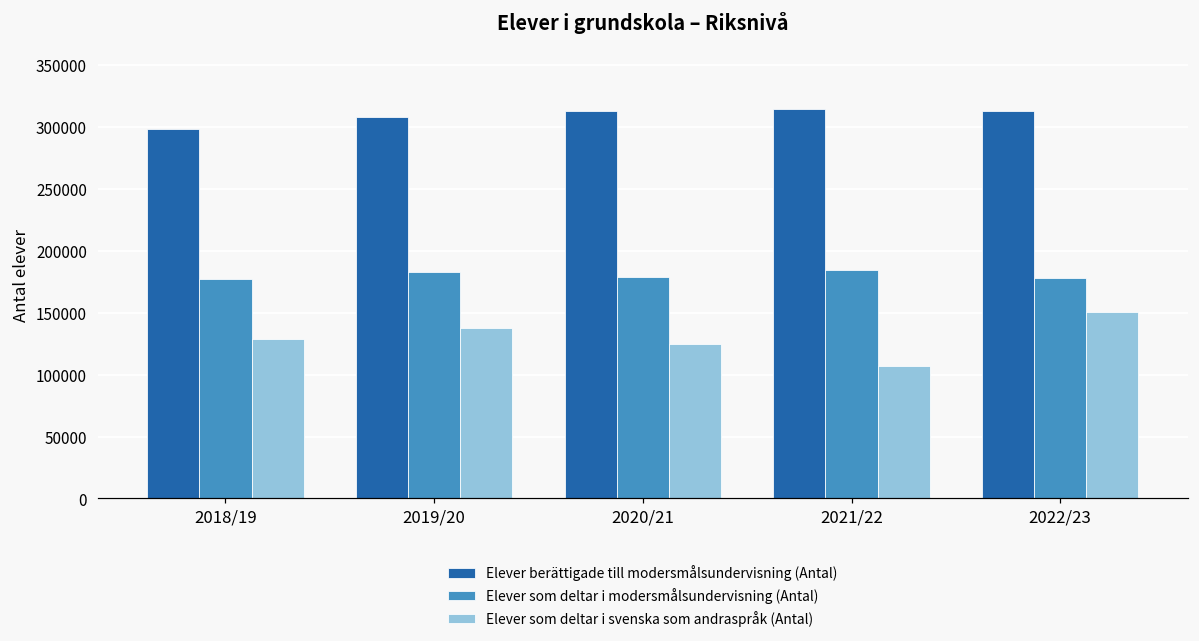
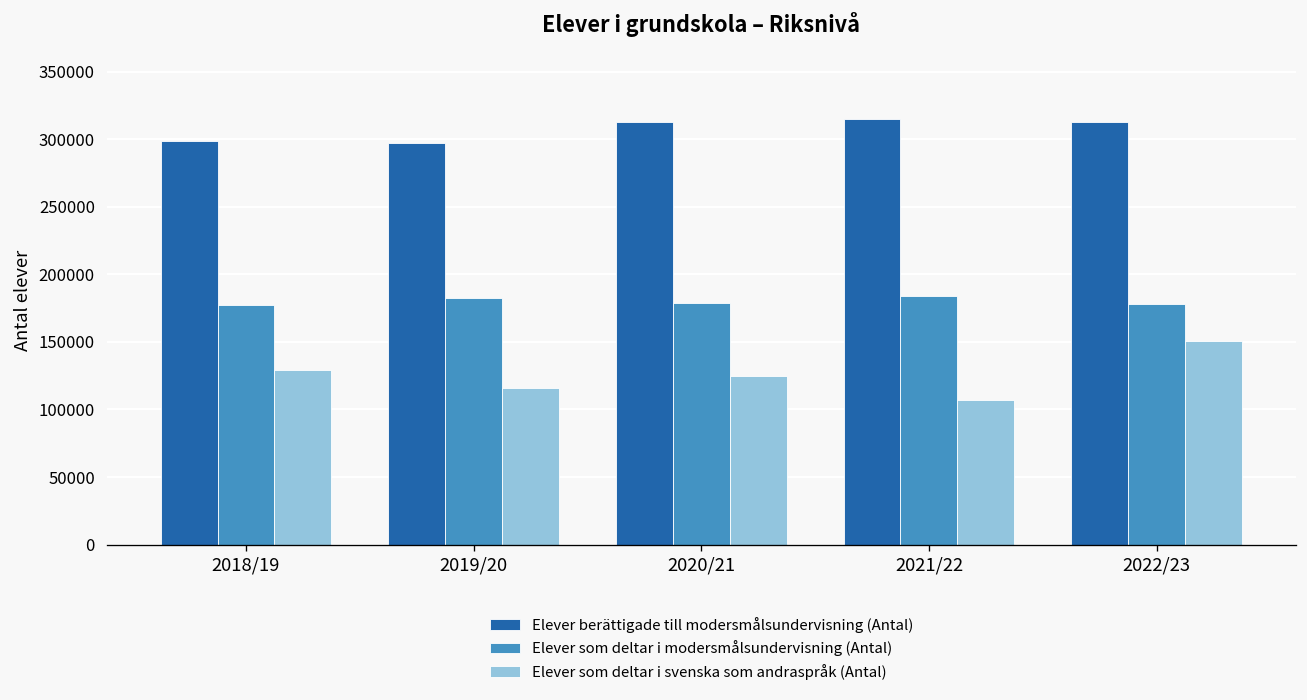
Elever berättigade till modersmålsundervisning (Antal), 2019/20: 308000 -> 297000
Elever som deltar i svenska som andraspråk (Antal), 2019/20: 137000 -> 116000
